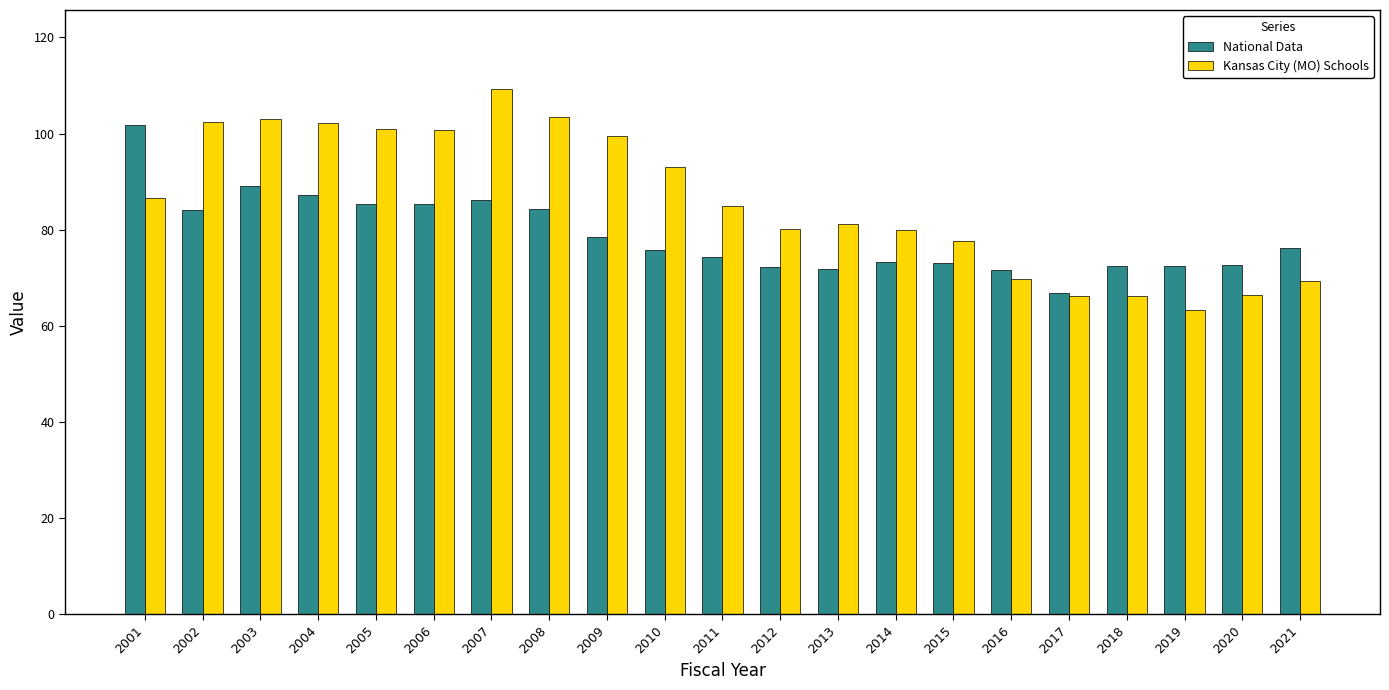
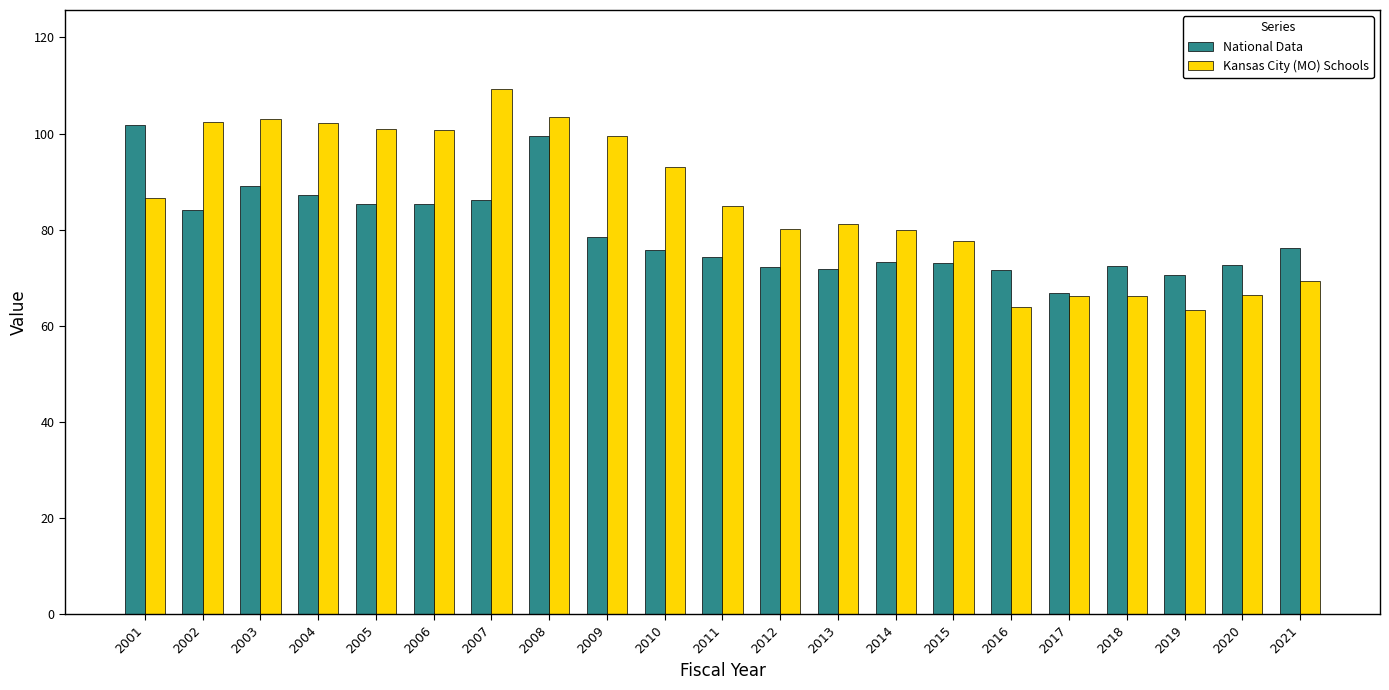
National Data, 2008: 84 -> 100
Kansas City (MO) Schools, 2016: 70 -> 64
National Data, 2019: 72 -> 71
